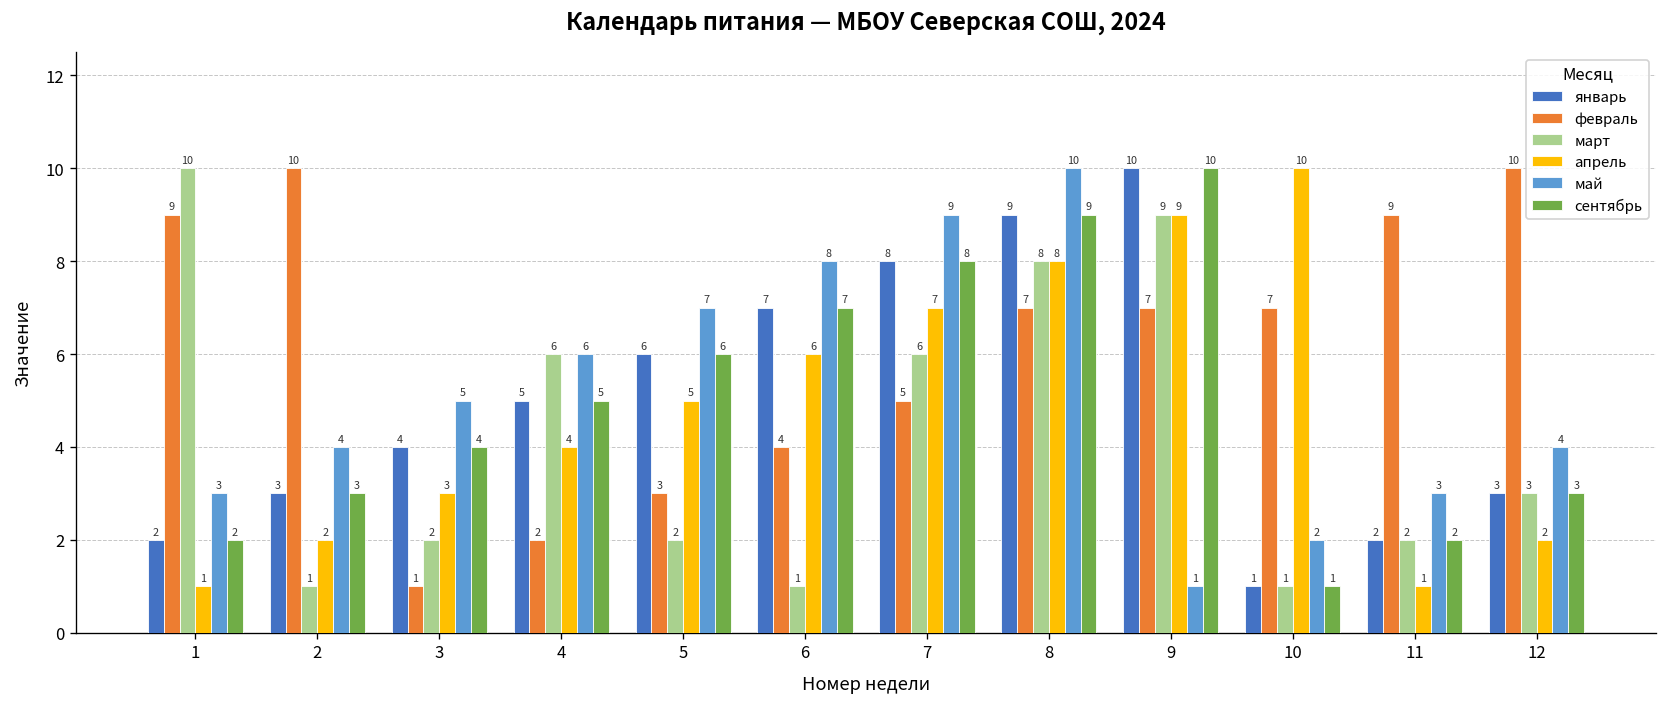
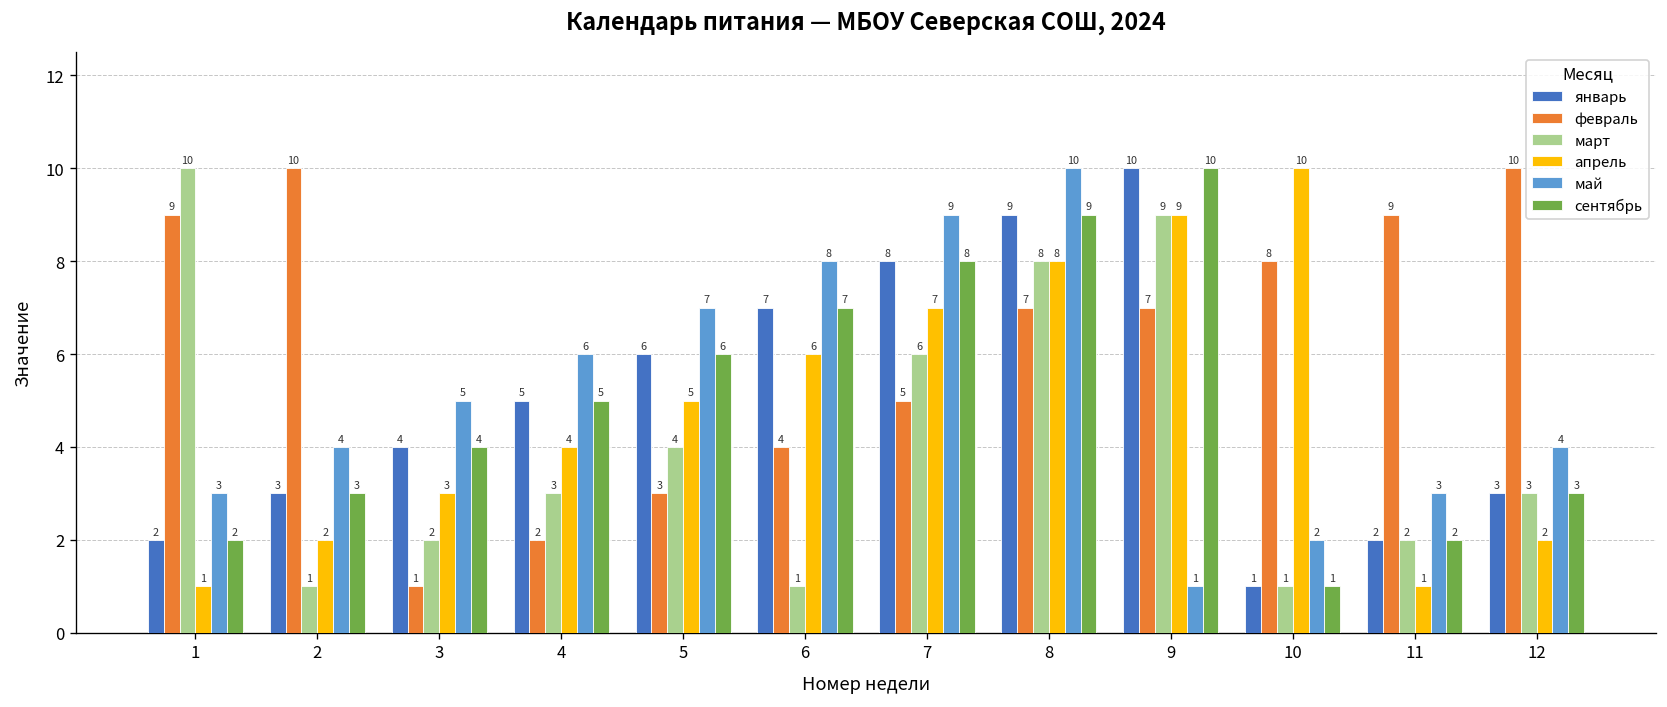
март, 4: 6 -> 3
март, 5: 2 -> 4
февраль, 10: 7 -> 8
